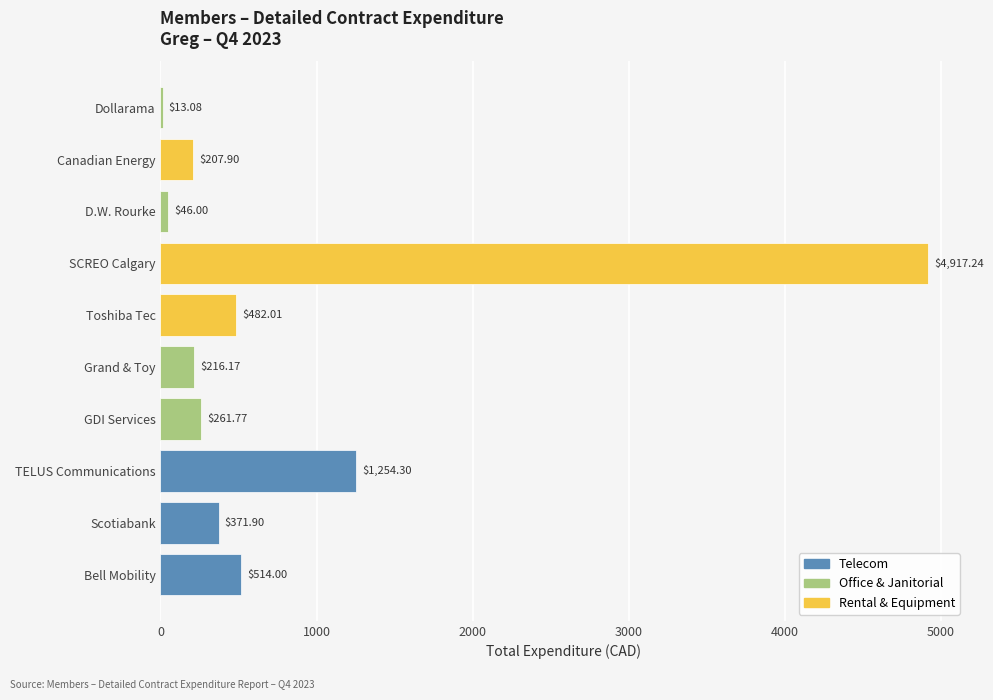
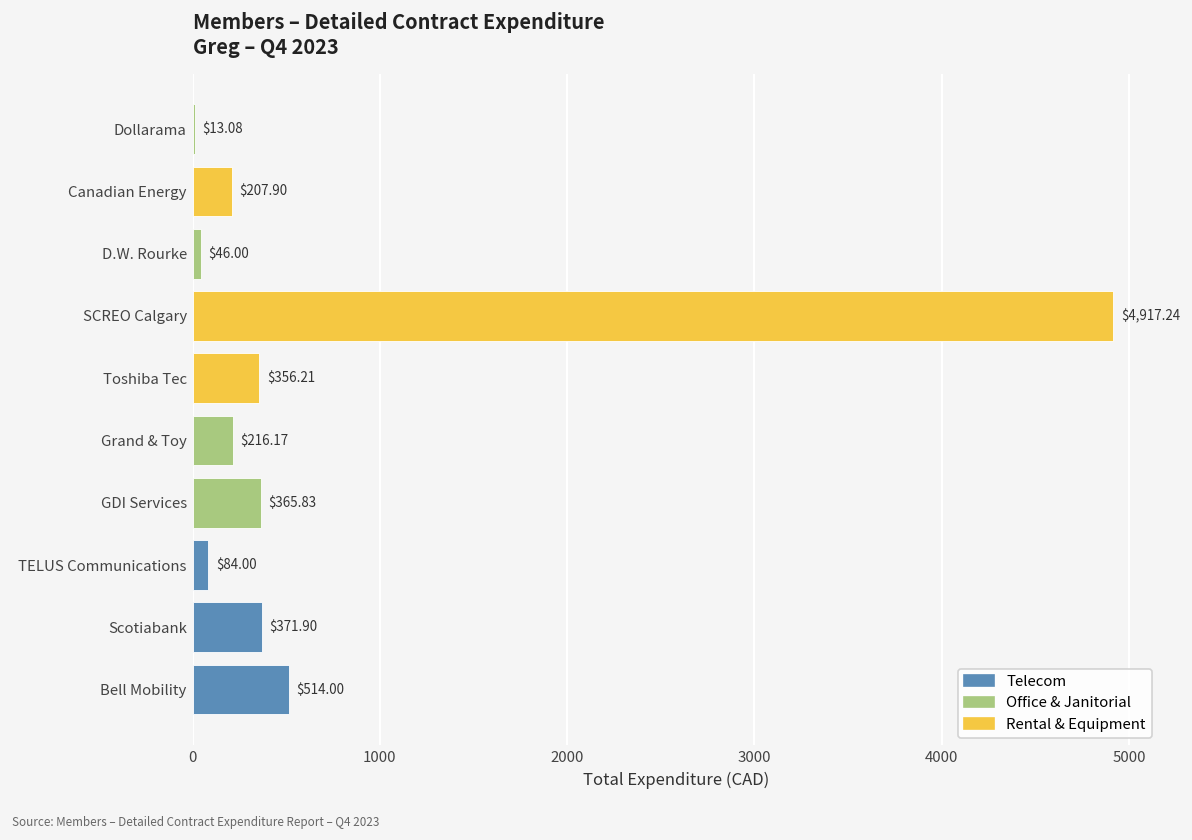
Toshiba Tec: $482.01 -> $356.21
GDI Services: $261.77 -> $365.83
TELUS Communications: $1,254.30 -> $84.00
